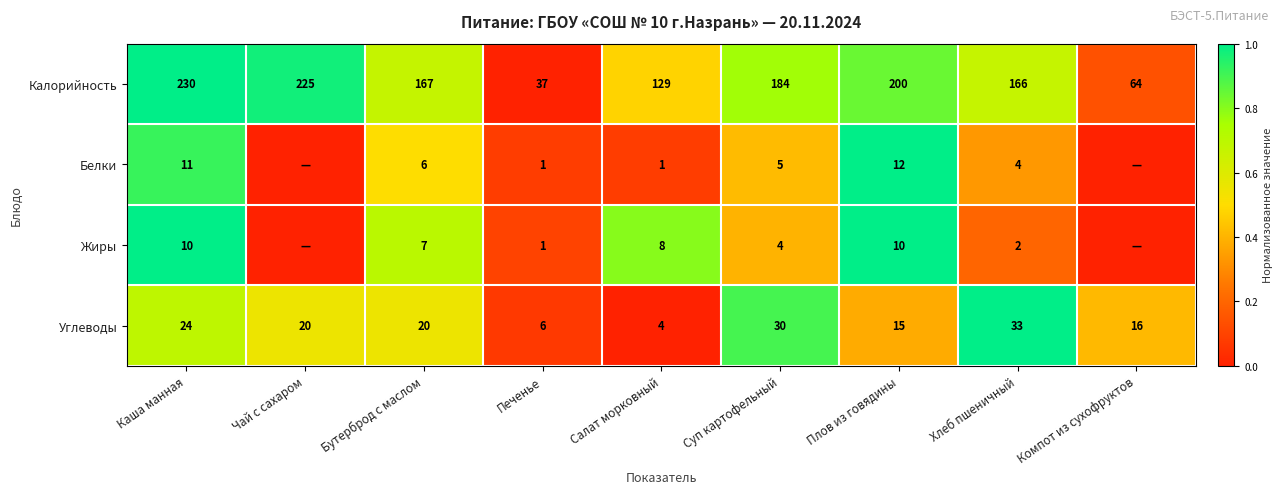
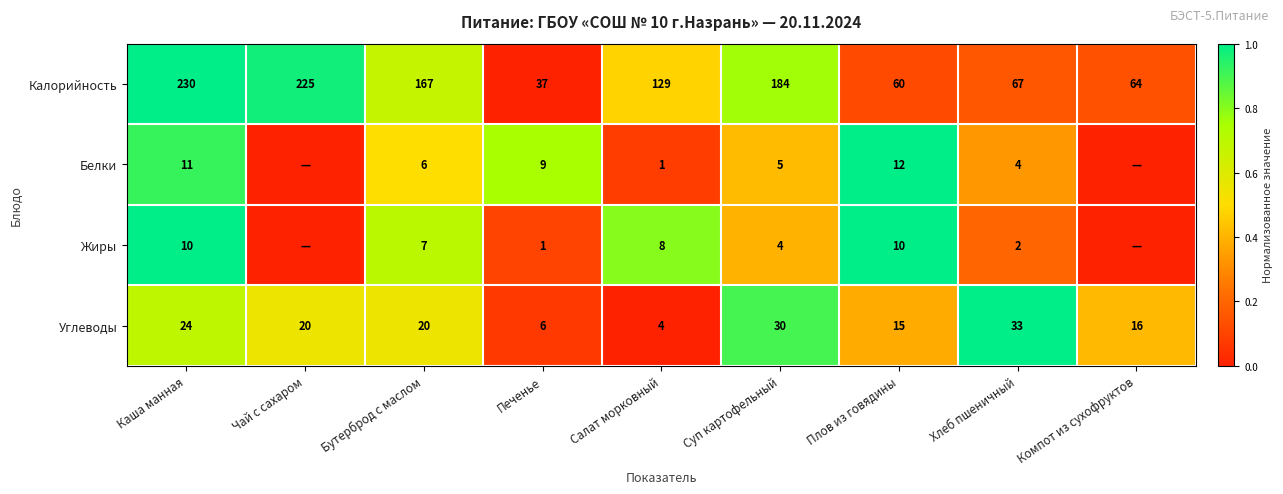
Калорийность, Плов из говядины: 200 -> 60
Калорийность, Хлеб пшеничный: 166 -> 67
Белки, Печенье: 1 -> 9
